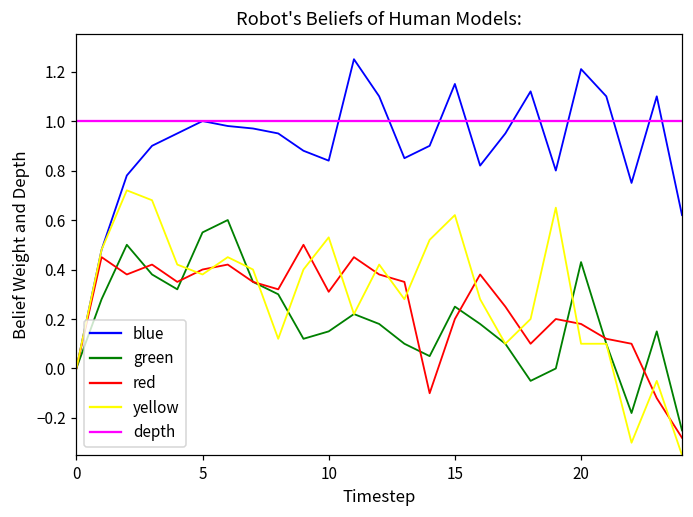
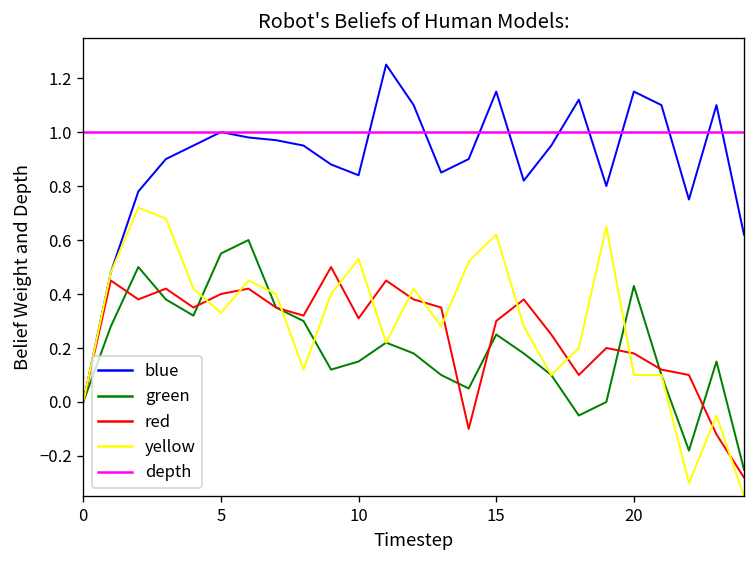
yellow, 5: 0.38 -> 0.33
red, 15: 0.2 -> 0.3
blue, 20: 1.21 -> 1.15
